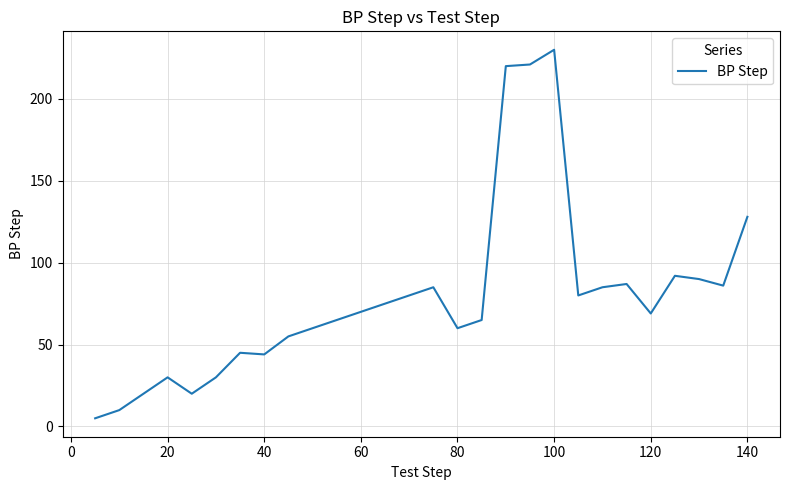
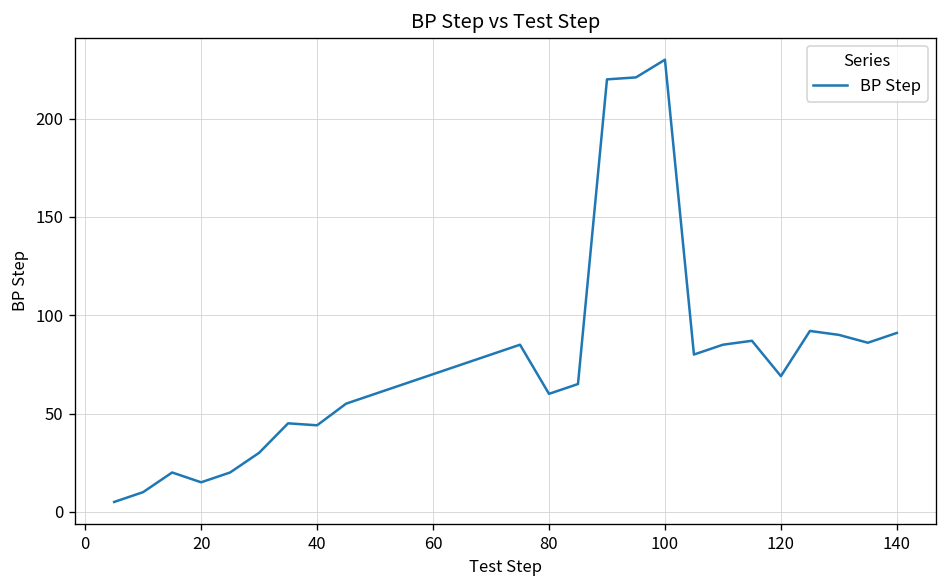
20: 30 -> 15
140: 128 -> 91
